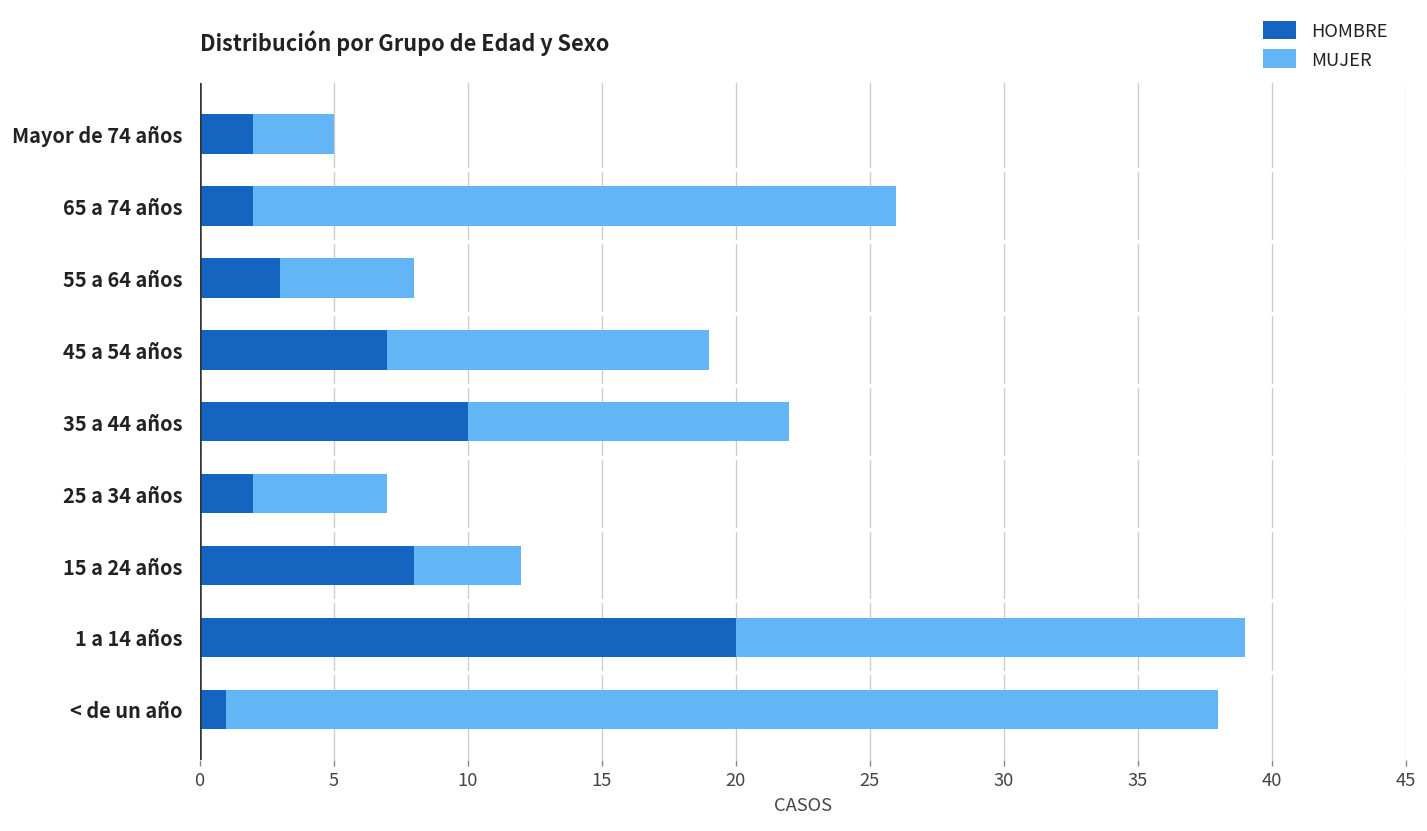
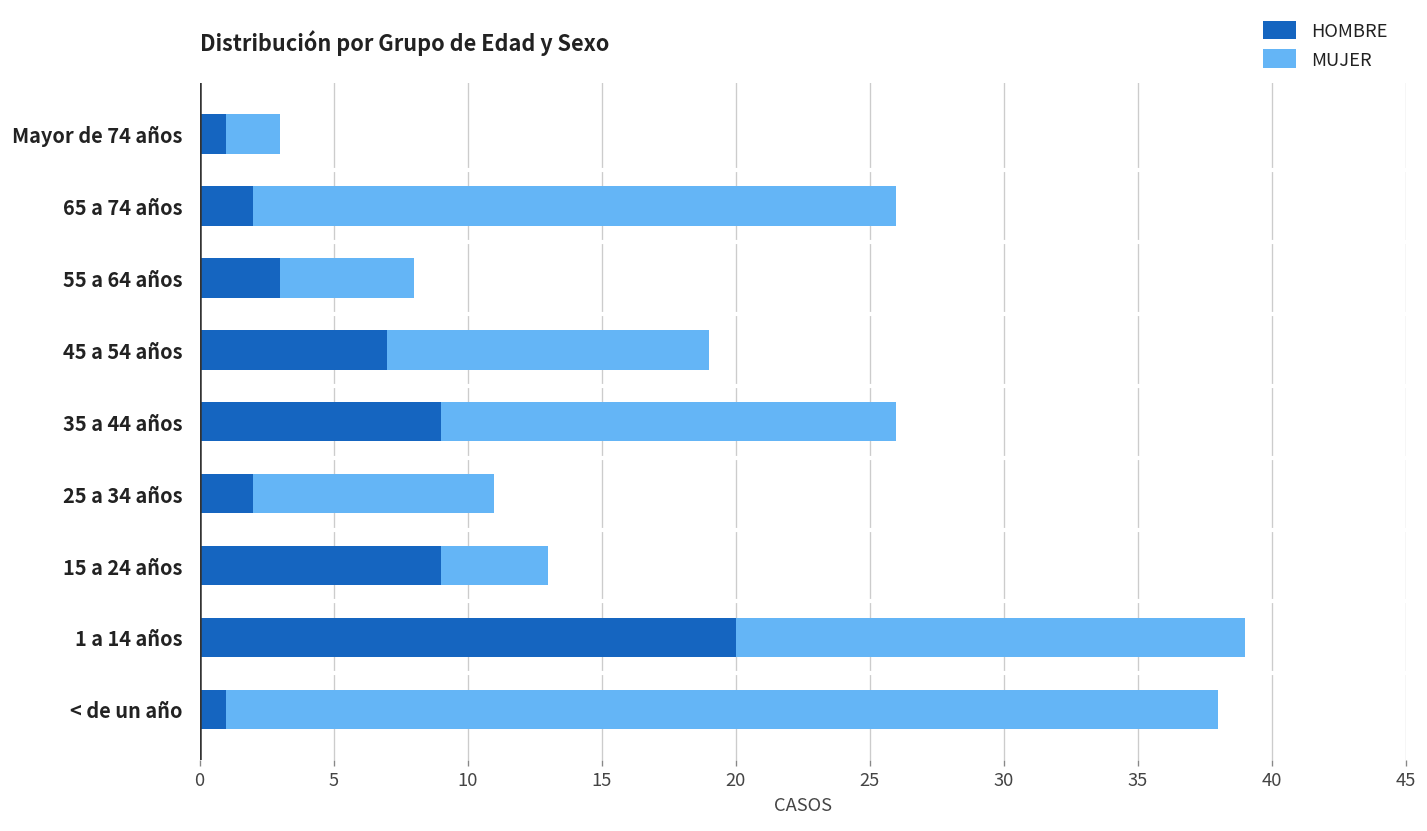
HOMBRE, Mayor de 74 años: 2 -> 1
MUJER, Mayor de 74 años: 3 -> 2
HOMBRE, 35 a 44 años: 10 -> 9
MUJER, 35 a 44 años: 12 -> 17
MUJER, 25 a 34 años: 5 -> 9
HOMBRE, 15 a 24 años: 8 -> 9
